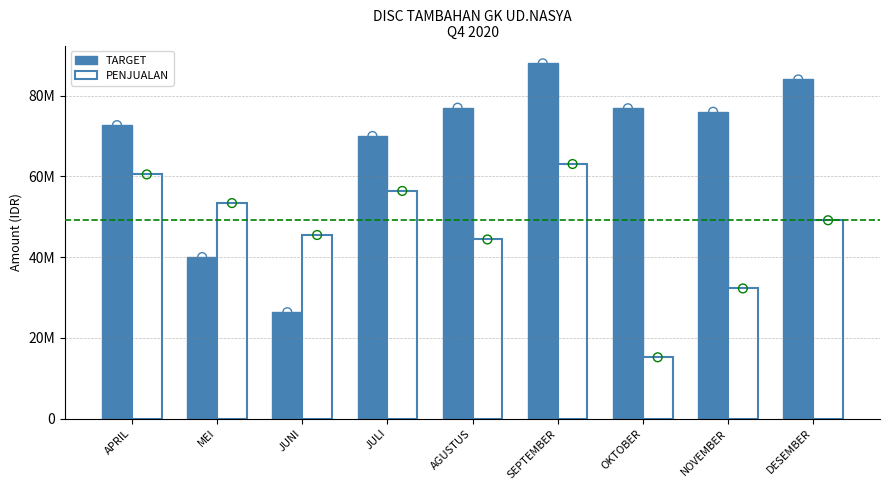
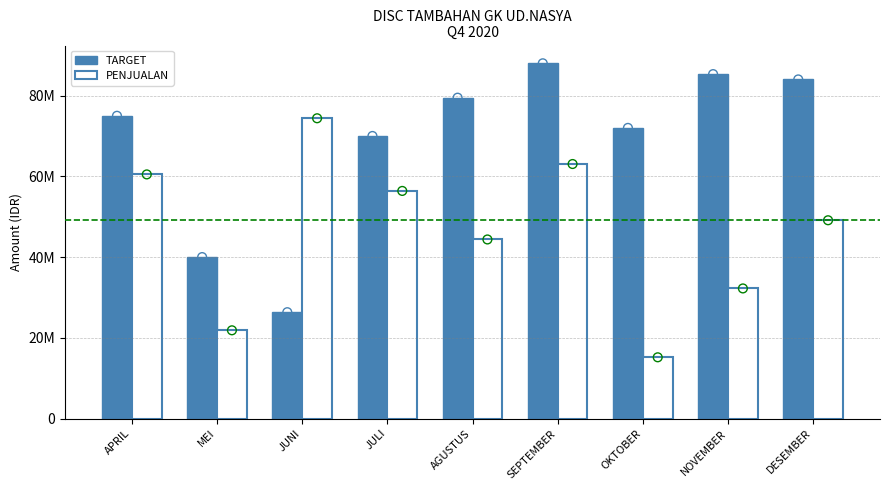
TARGET, APRIL: 73000000 -> 75000000
PENJUALAN, MEI: 53000000 -> 22000000
PENJUALAN, JUNI: 45000000 -> 74000000
TARGET, AGUSTUS: 77000000 -> 79000000
TARGET, OKTOBER: 77000000 -> 72000000
TARGET, NOVEMBER: 76000000 -> 85000000
